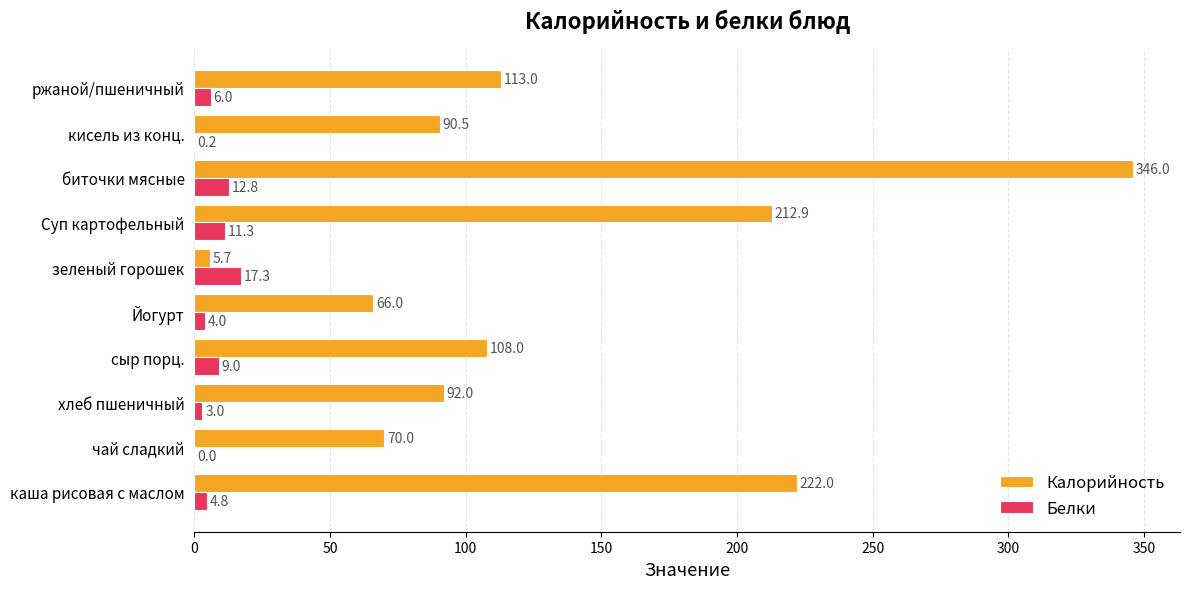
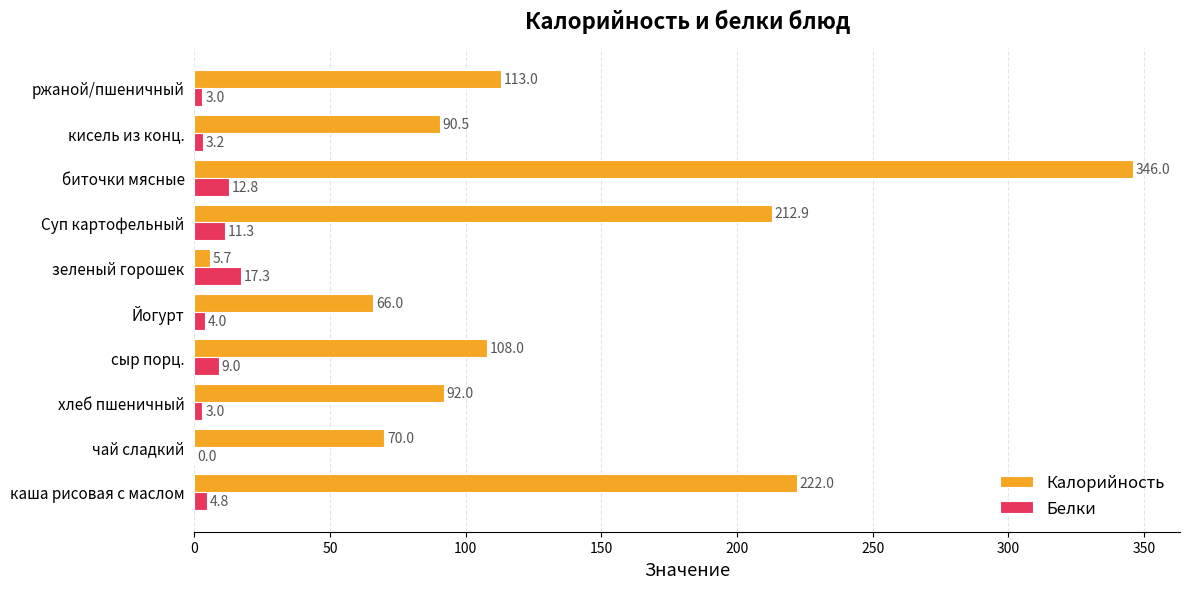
Белки, ржаной/пшеничный: 6.0 -> 3.0
Белки, кисель из конц.: 0.2 -> 3.2
